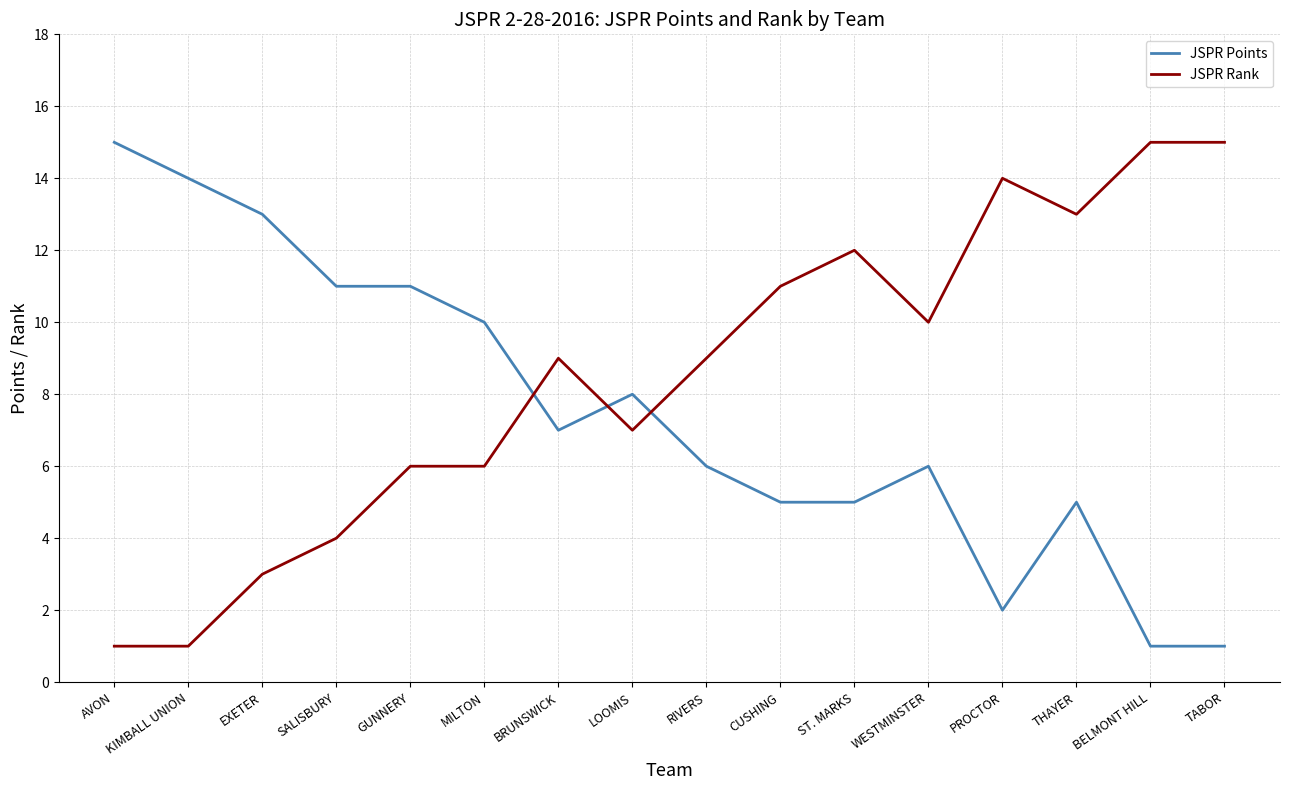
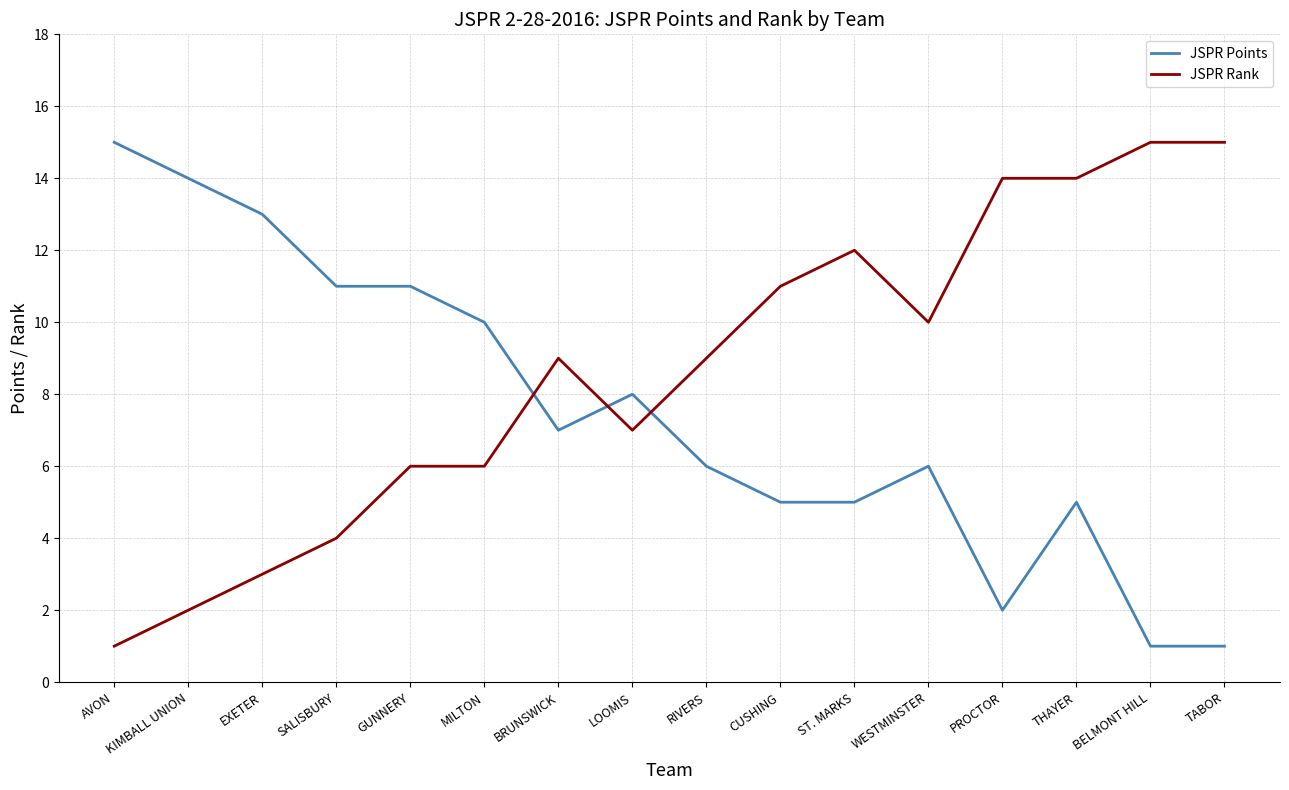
JSPR Rank, KIMBALL UNION: 1 -> 2
JSPR Rank, THAYER: 13 -> 14
